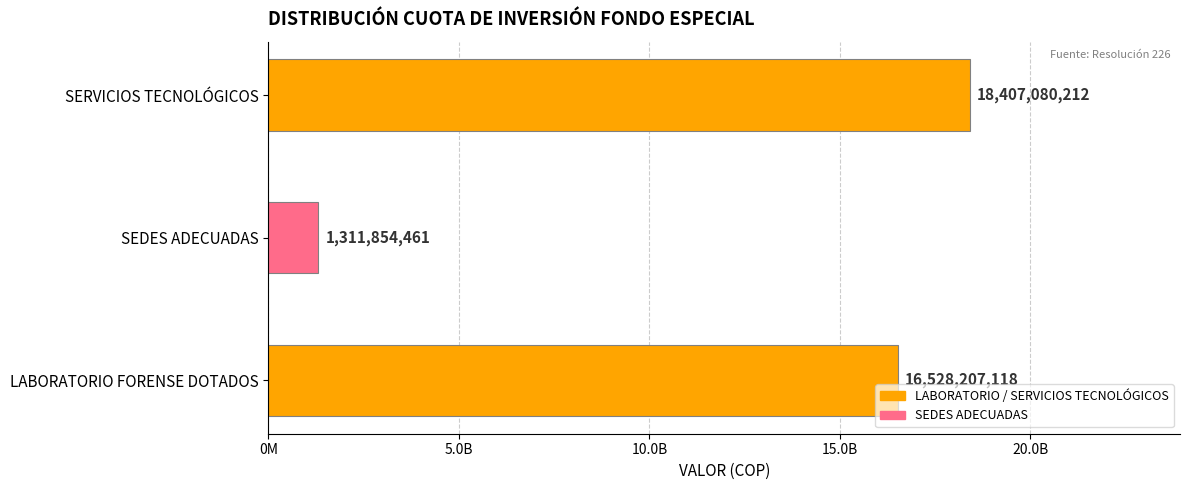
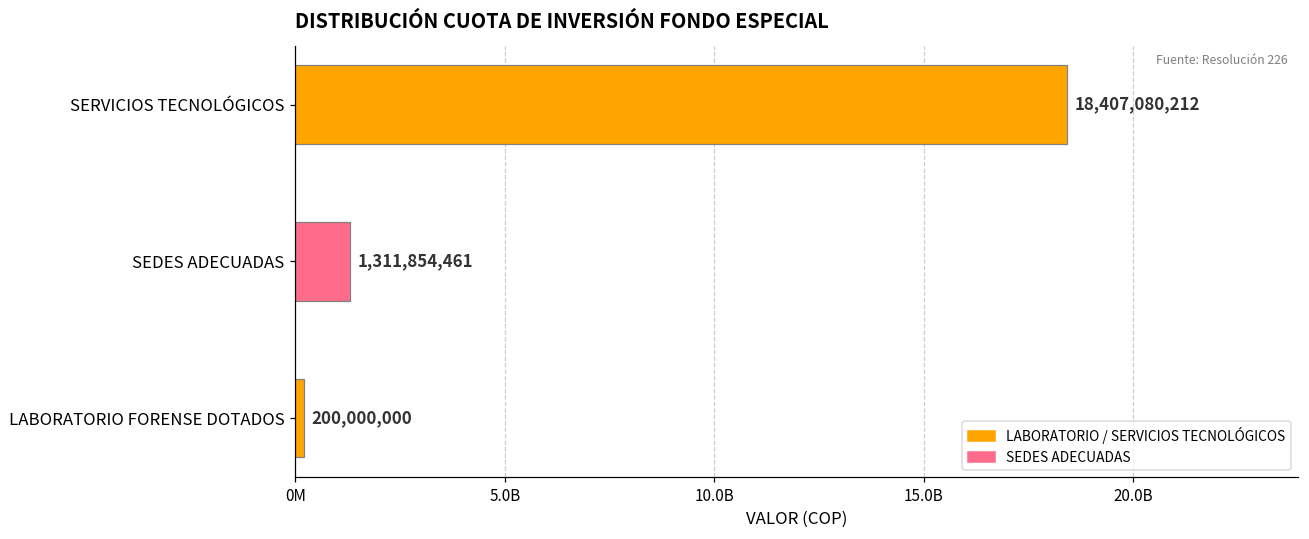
LABORATORIO FORENSE DOTADOS: 16500000000 -> 200000000
